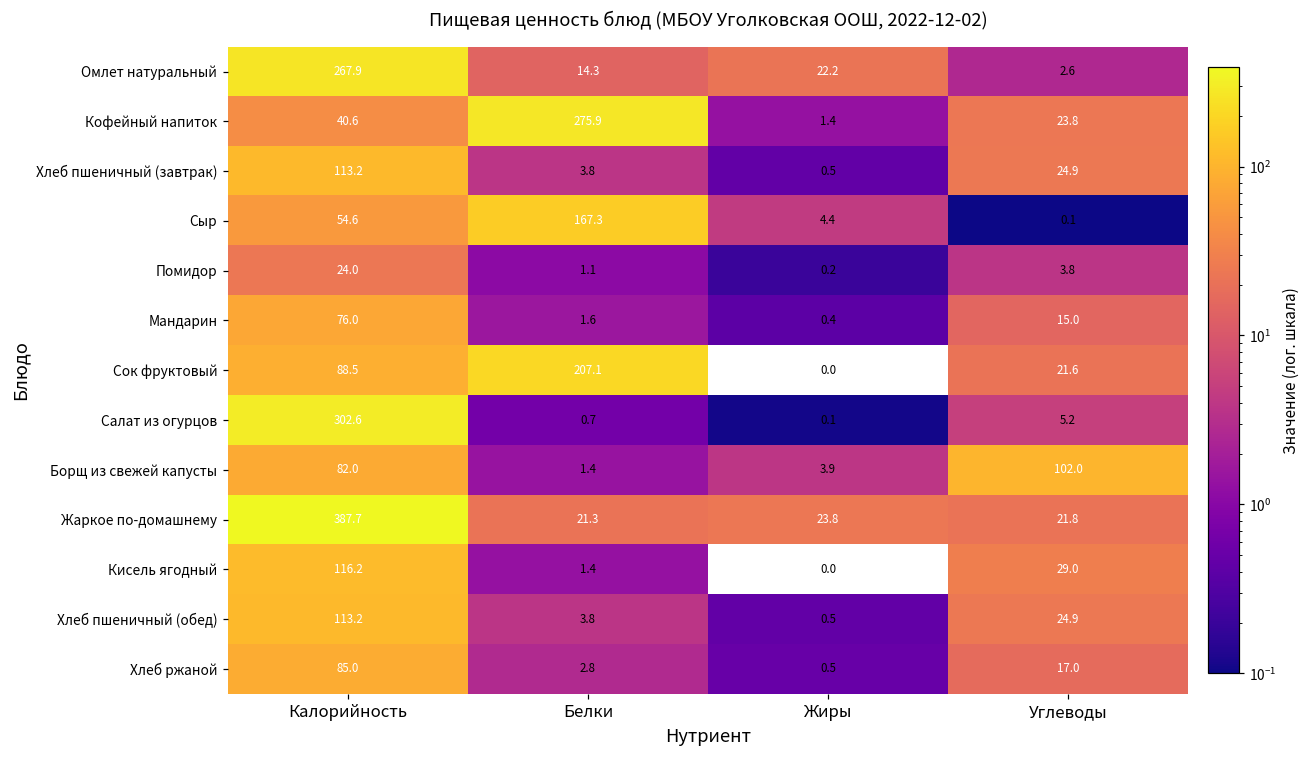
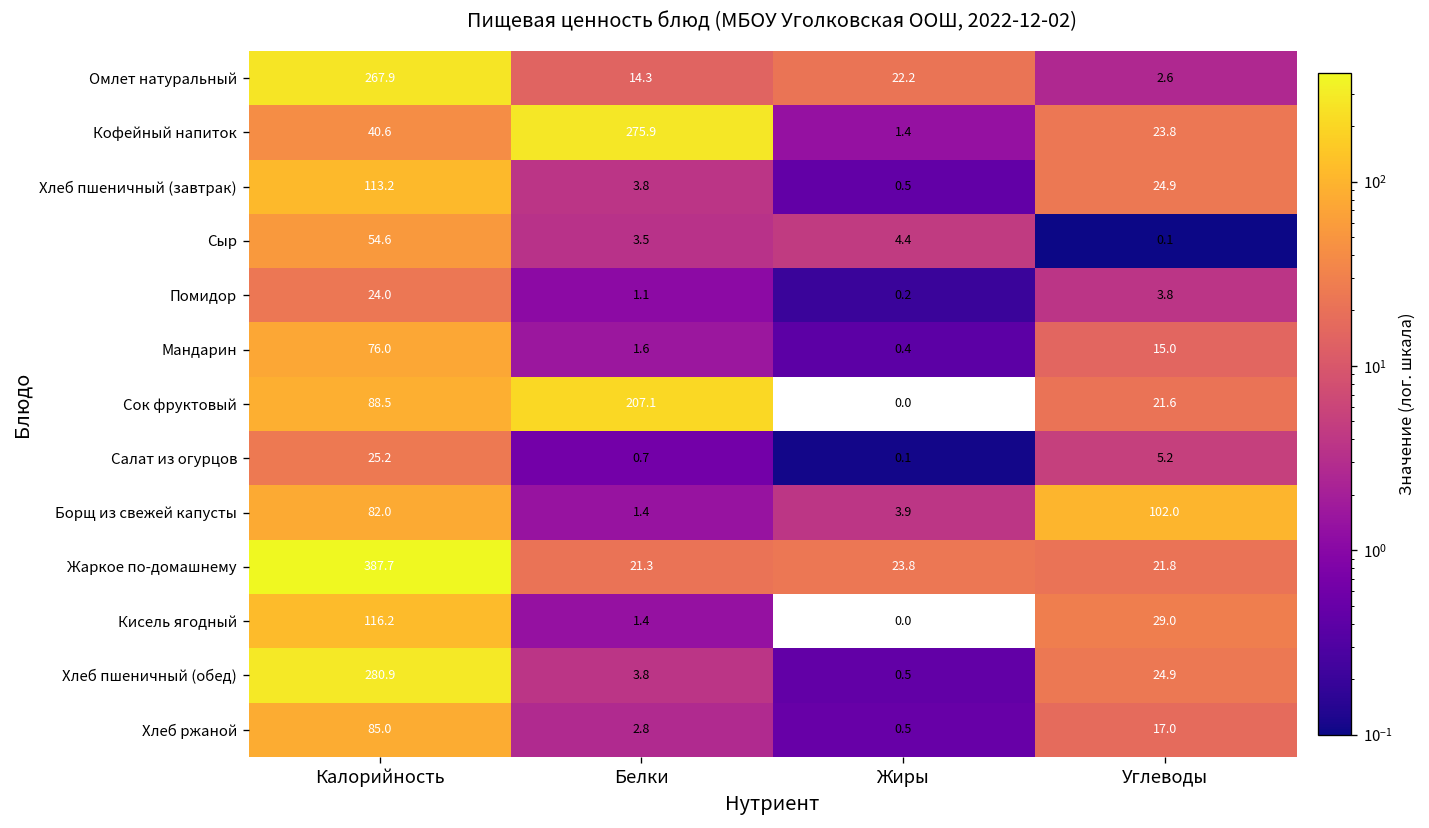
Сыр, Белки: 167.3 -> 3.5
Салат из огурцов, Калорийность: 302.6 -> 25.2
Хлеб пшеничный (обед), Калорийность: 113.2 -> 280.9
